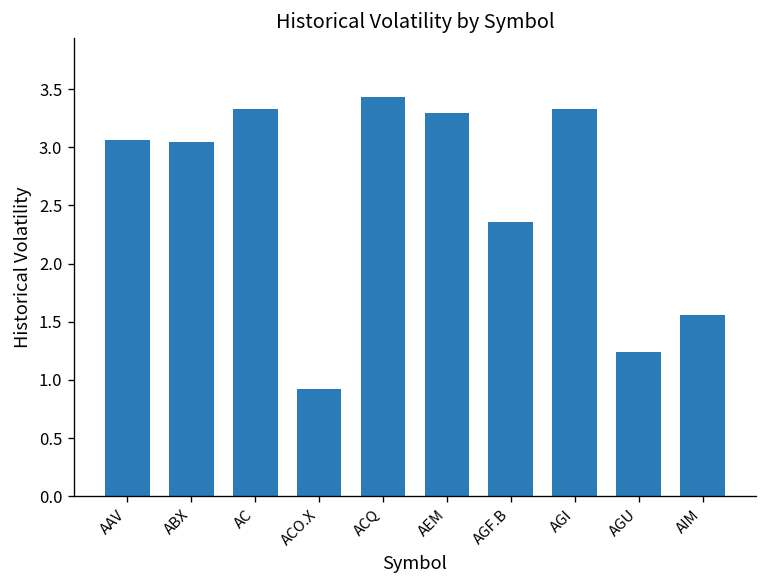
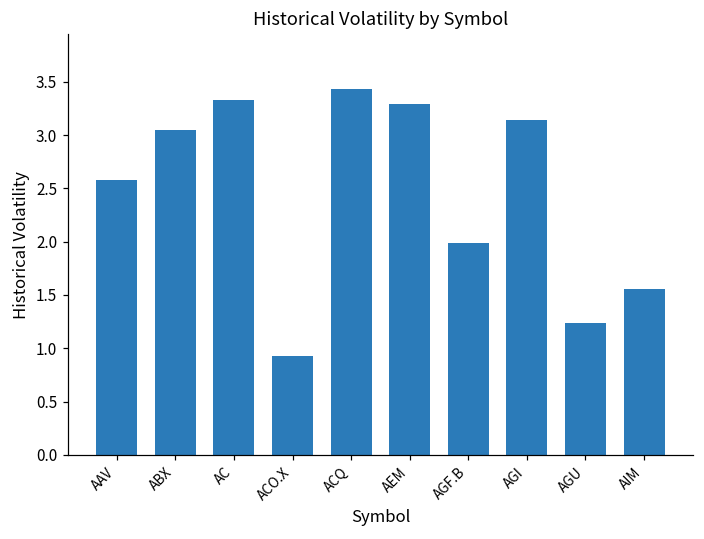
AAV: 3.1 -> 2.6
AGF.B: 2.4 -> 2.0
AGI: 3.3 -> 3.1
